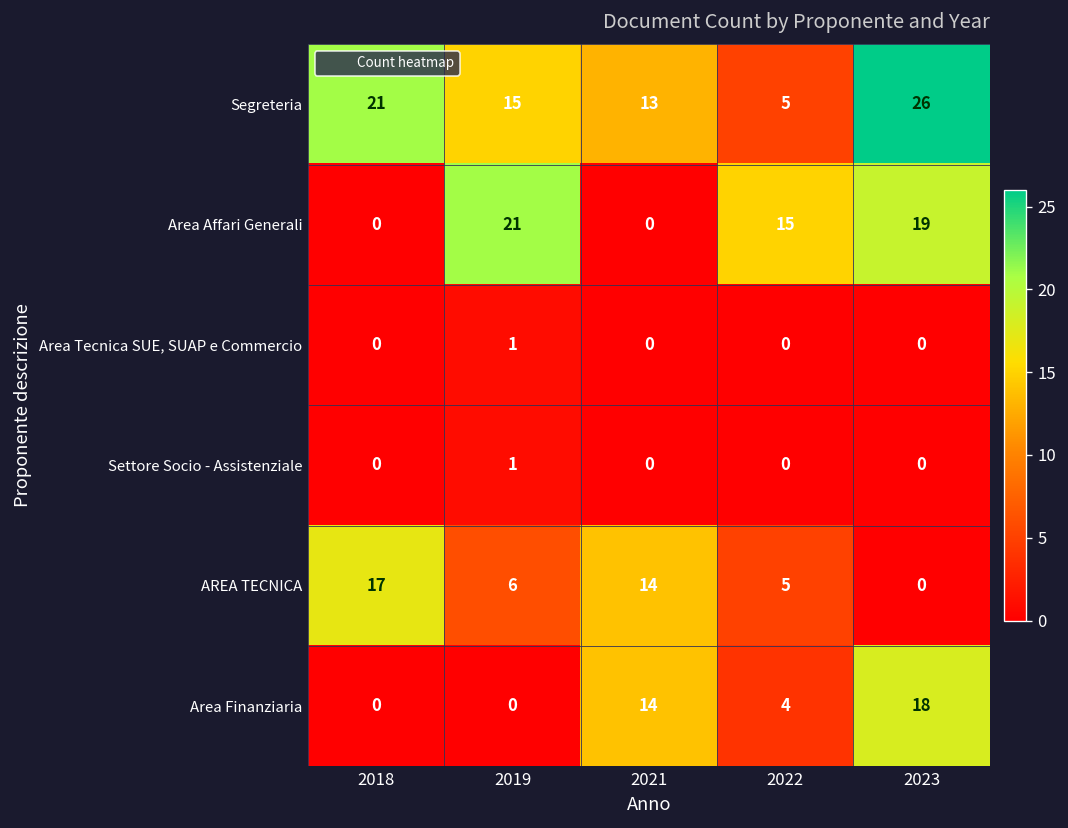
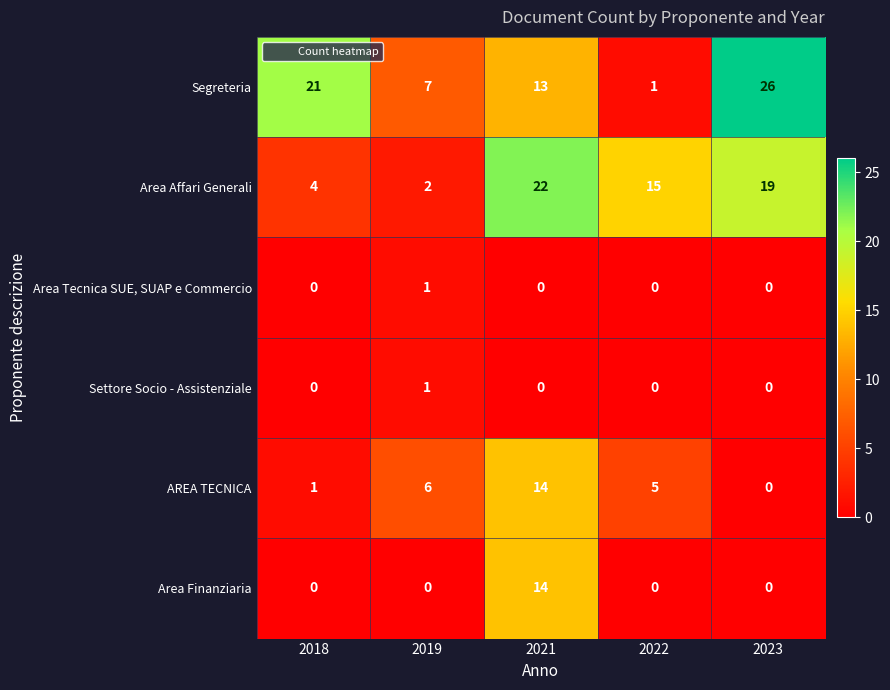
Segreteria, 2019: 15 -> 7
Segreteria, 2022: 5 -> 1
Area Affari Generali, 2018: 0 -> 4
Area Affari Generali, 2019: 21 -> 2
Area Affari Generali, 2021: 0 -> 22
AREA TECNICA, 2018: 17 -> 1
Area Finanziaria, 2022: 4 -> 0
Area Finanziaria, 2023: 18 -> 0
